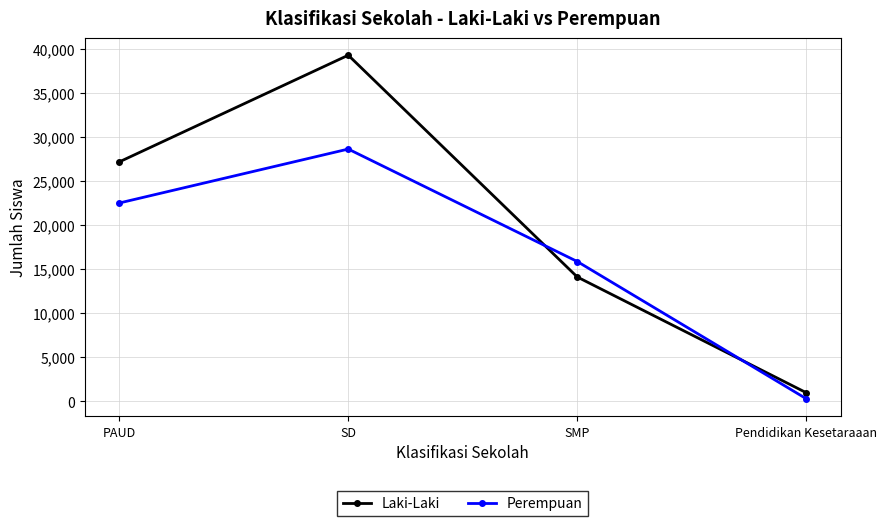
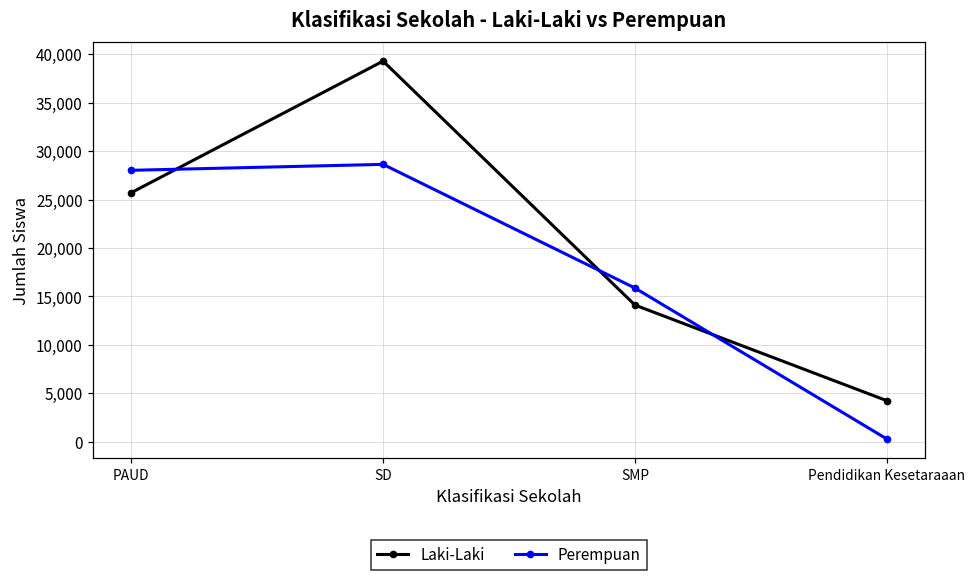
Laki-Laki, PAUD: 27,000 -> 26,000
Perempuan, PAUD: 23,000 -> 28,000
Laki-Laki, Pendidikan Kesetaraaan: 1,000 -> 4,000
